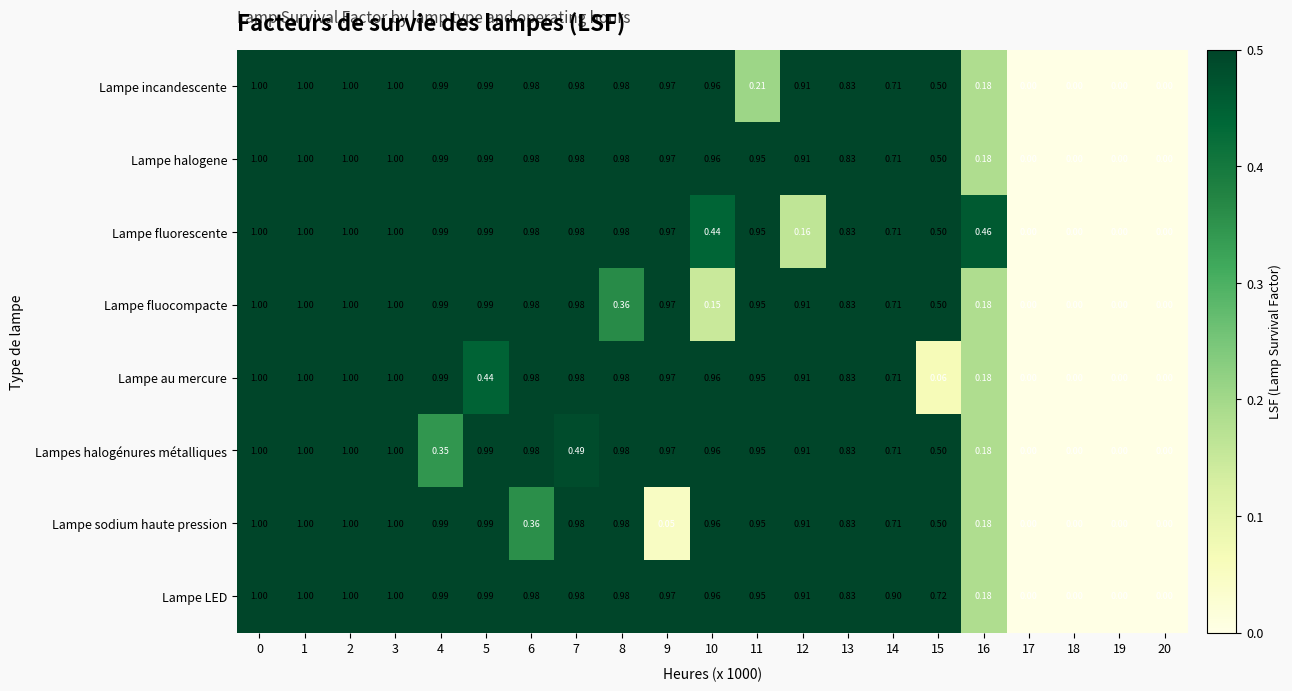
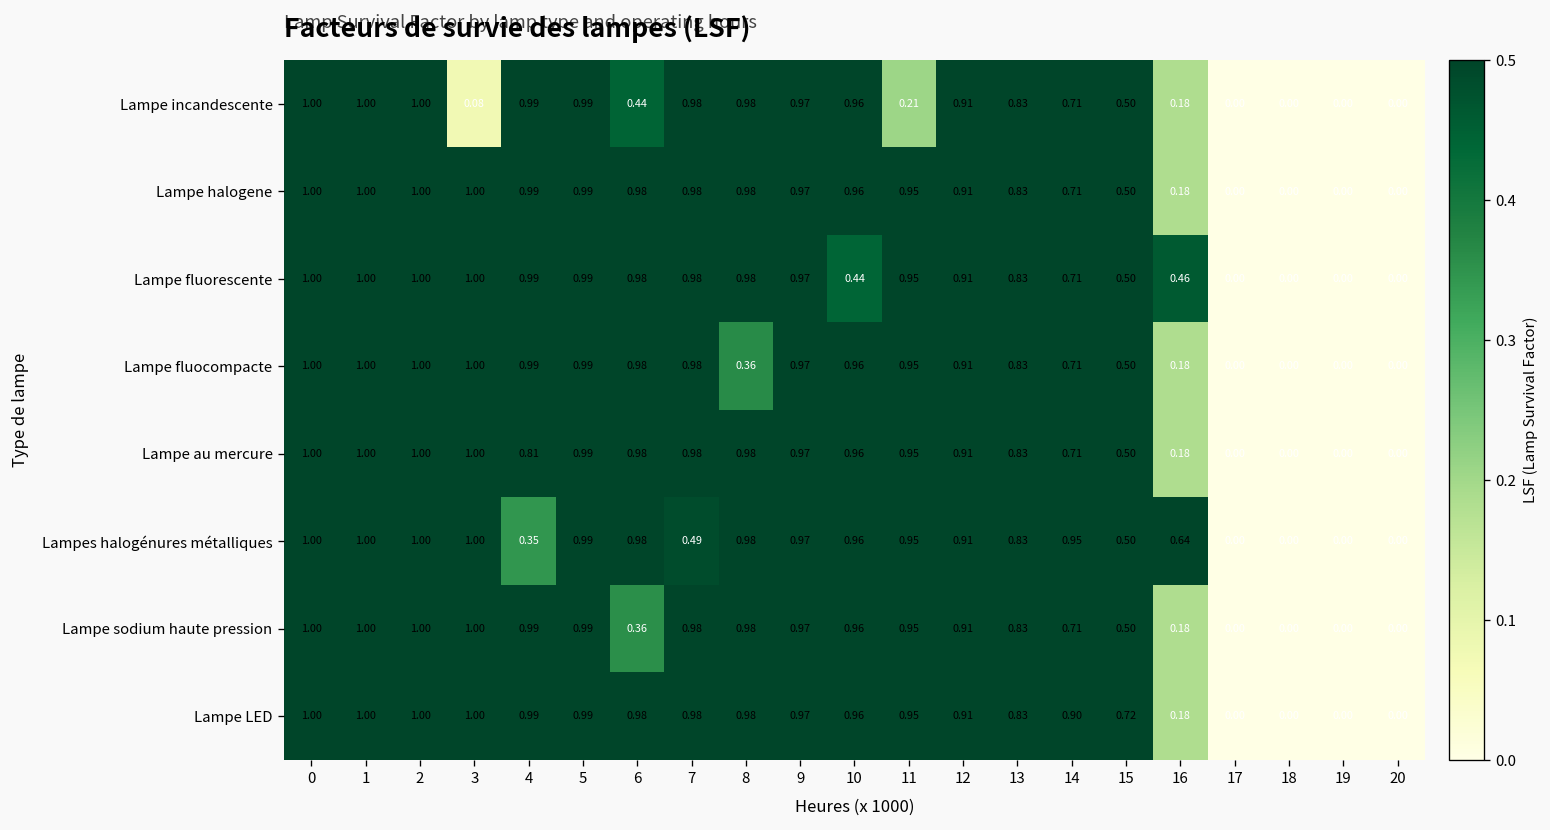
Lampe incandescente, 3: 1.00 -> 0.08
Lampe incandescente, 6: 0.98 -> 0.44
Lampe fluorescente, 12: 0.16 -> 0.91
Lampe fluocompacte, 10: 0.15 -> 0.96
Lampe au mercure, 4: 0.99 -> 0.81
Lampe au mercure, 5: 0.44 -> 0.99
Lampe au mercure, 15: 0.06 -> 0.50
Lampes halogénures métalliques, 14: 0.71 -> 0.95
Lampes halogénures métalliques, 16: 0.18 -> 0.64
Lampe sodium haute pression, 9: 0.05 -> 0.97
